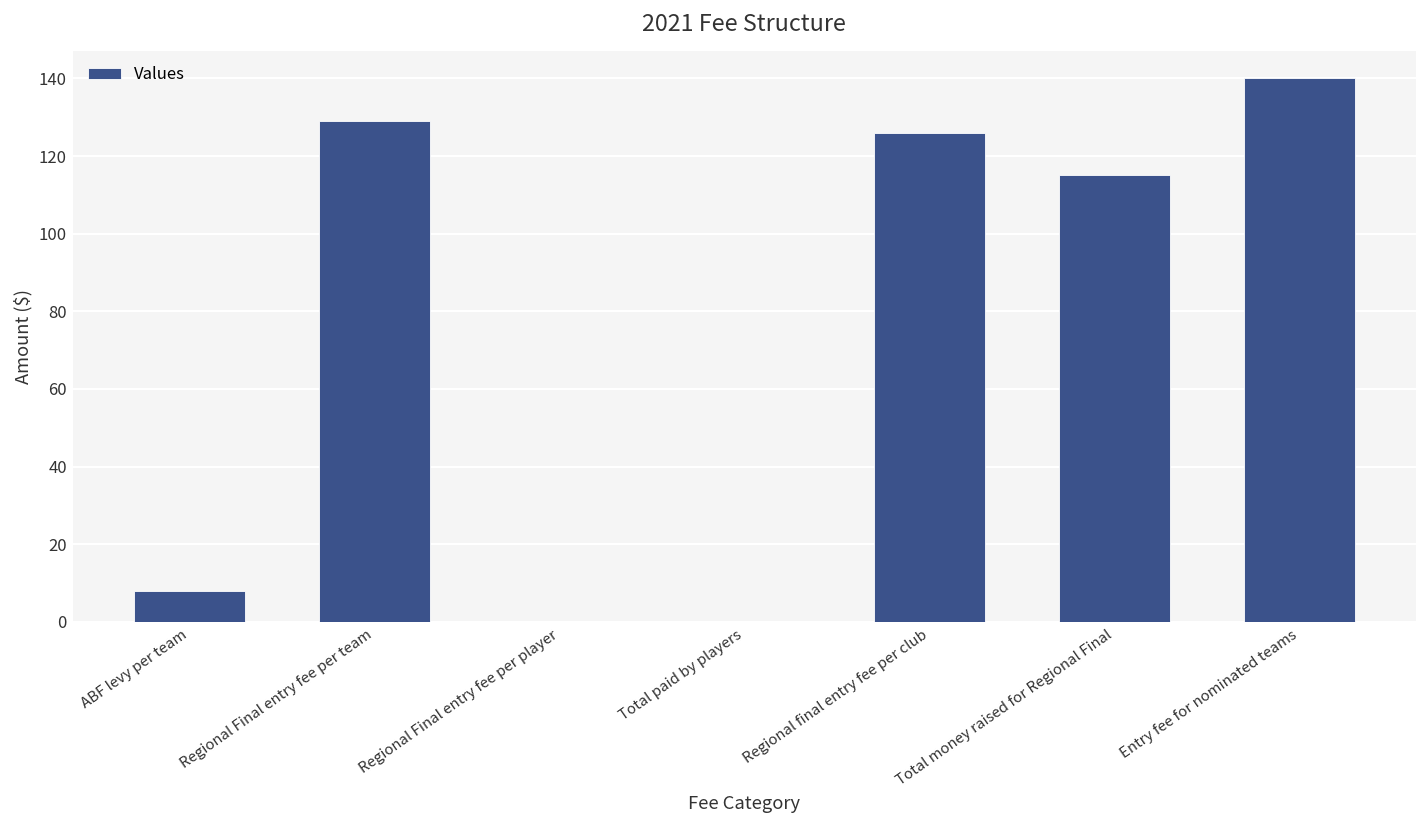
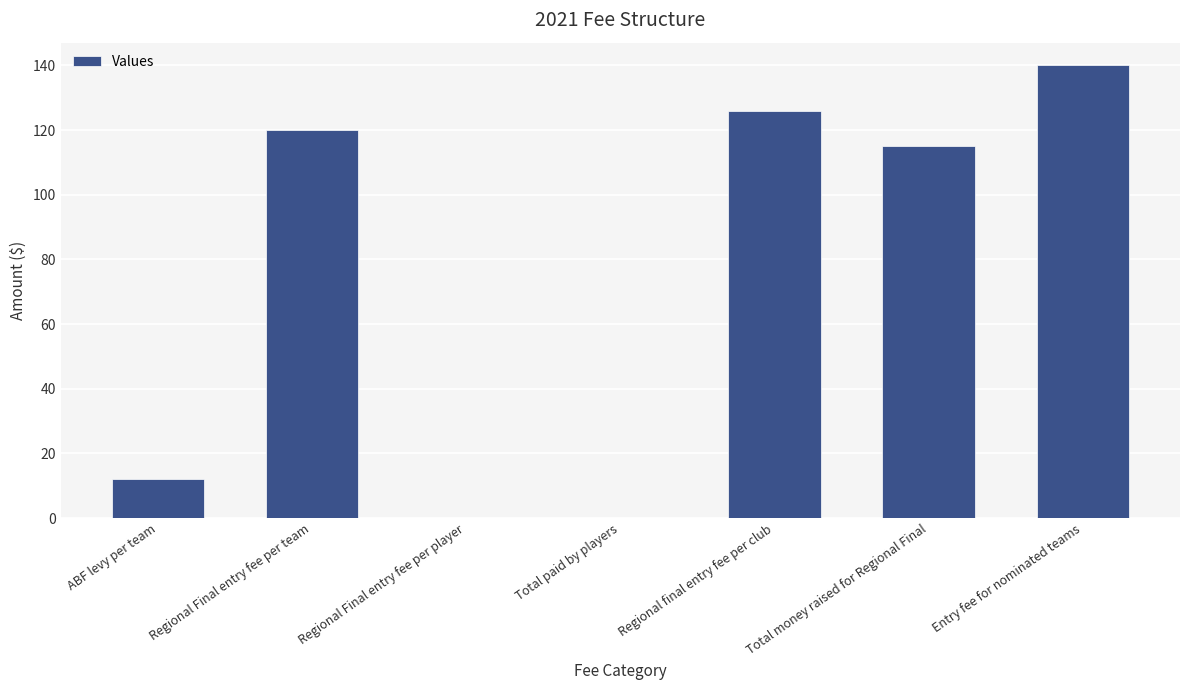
ABF levy per team: 8 -> 12
Regional Final entry fee per team: 129 -> 120
